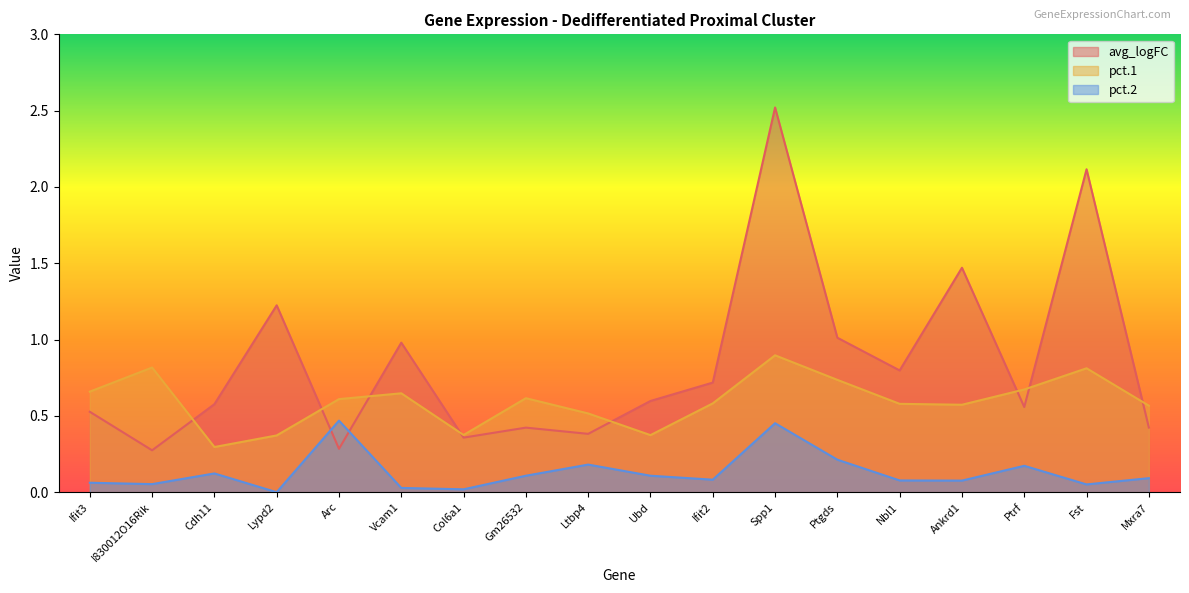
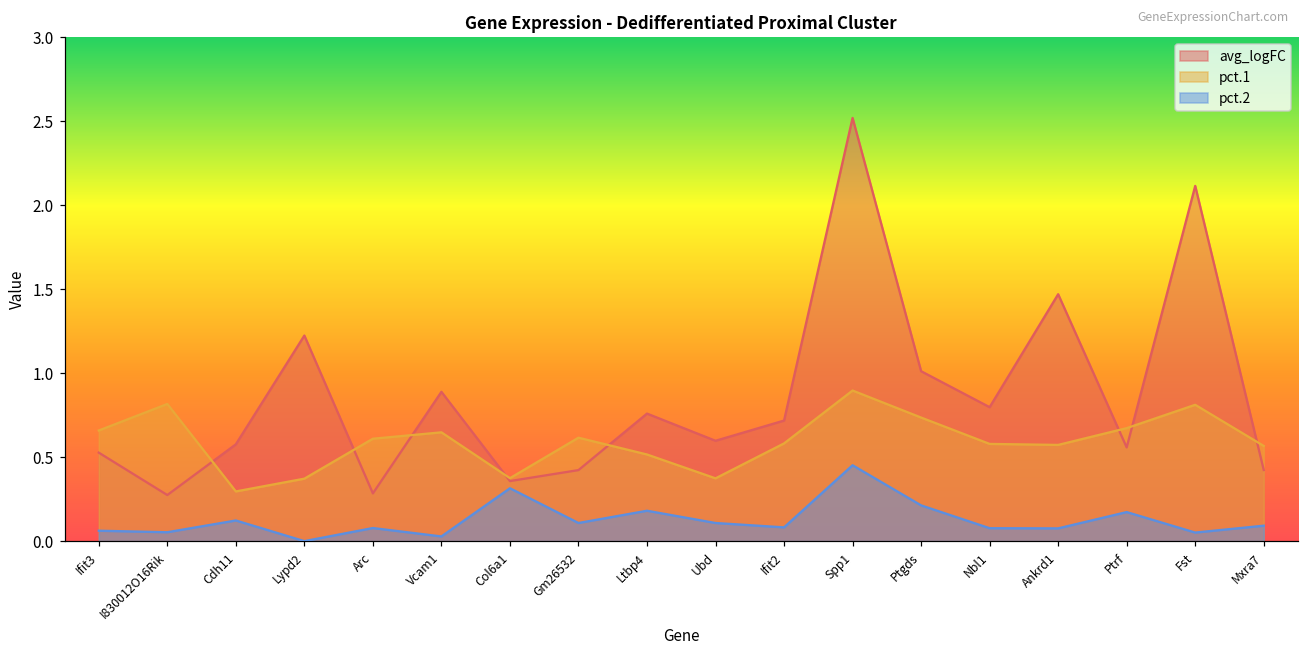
pct.2, Arc: 0.47 -> 0.08
avg_logFC, Vcam1: 0.98 -> 0.89
pct.2, Col6a1: 0.02 -> 0.32
avg_logFC, Ltbp4: 0.38 -> 0.76
